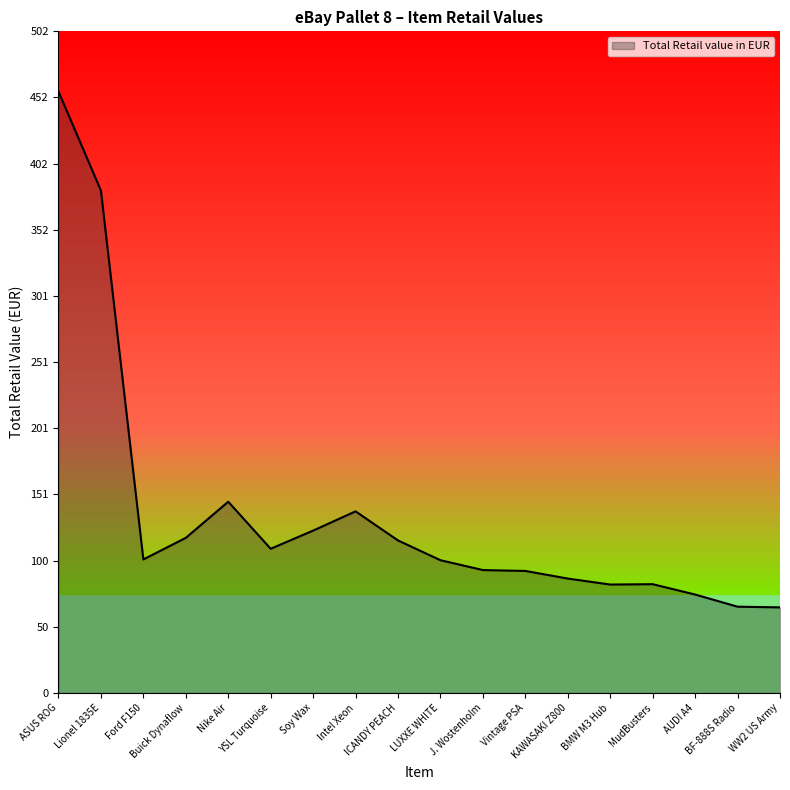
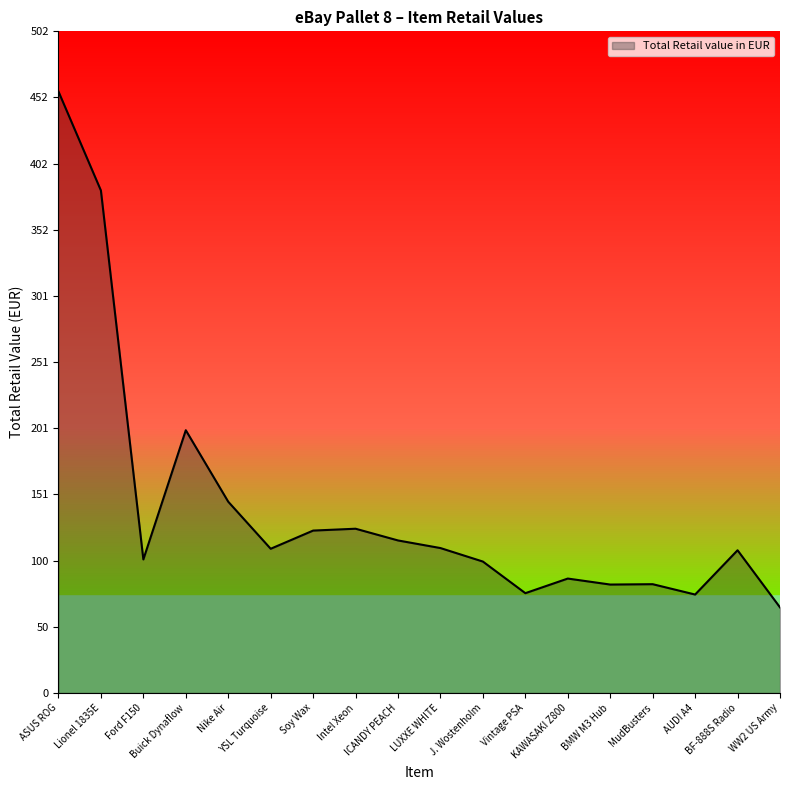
Buick Dynaflow: 118 -> 200
Intel Xeon: 138 -> 125
LUXXE WHITE: 101 -> 110
J. Wostenholm: 93 -> 100
Vintage PSA: 93 -> 76
BF-888S Radio: 65 -> 108
